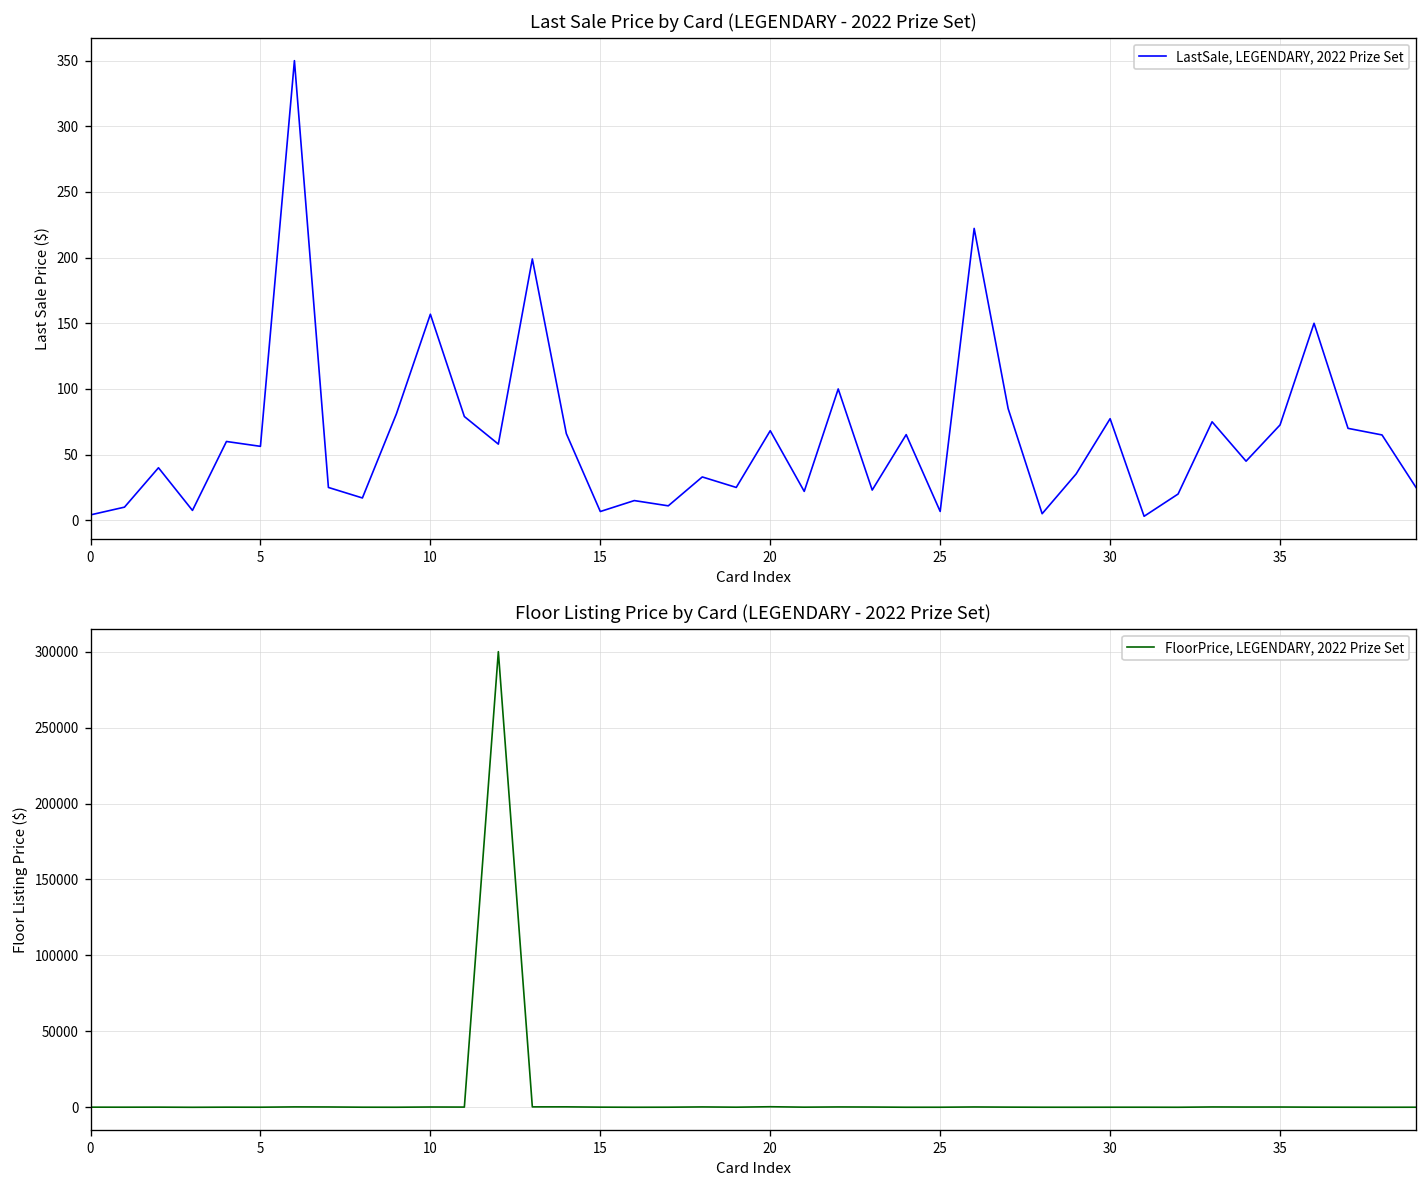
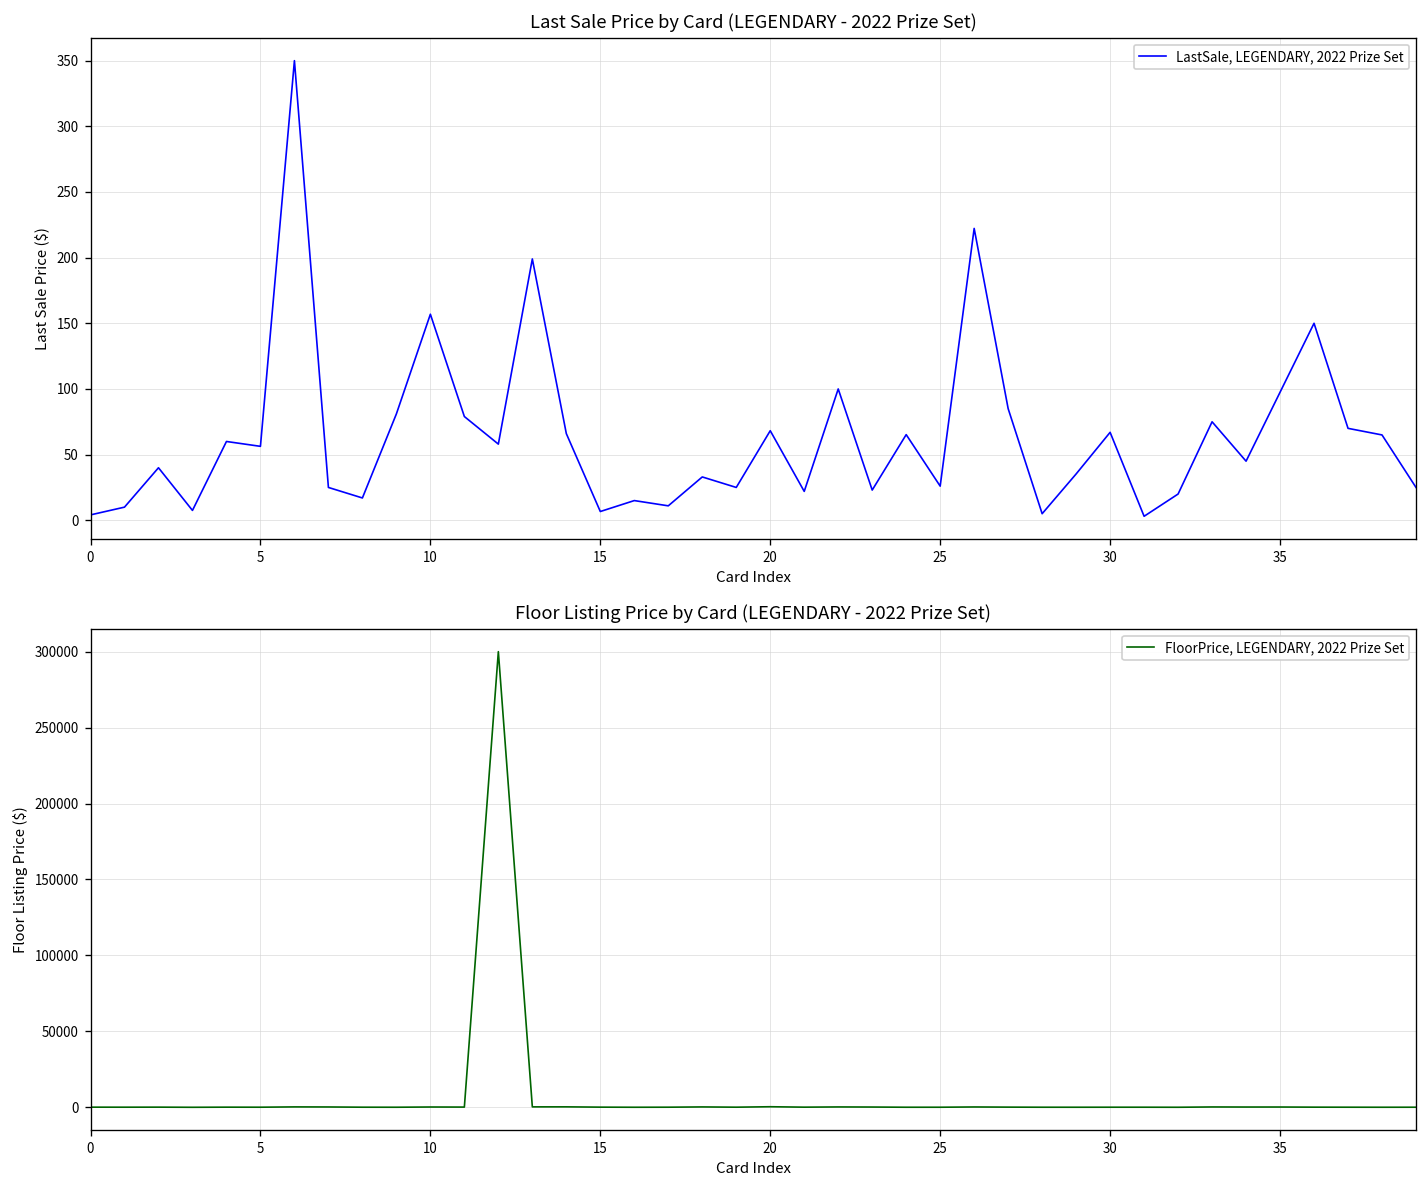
Last Sale Price by Card (LEGENDARY - 2022 Prize Set), 25: 7 -> 26
Last Sale Price by Card (LEGENDARY - 2022 Prize Set), 30: 77 -> 67
Last Sale Price by Card (LEGENDARY - 2022 Prize Set), 35: 73 -> 98
